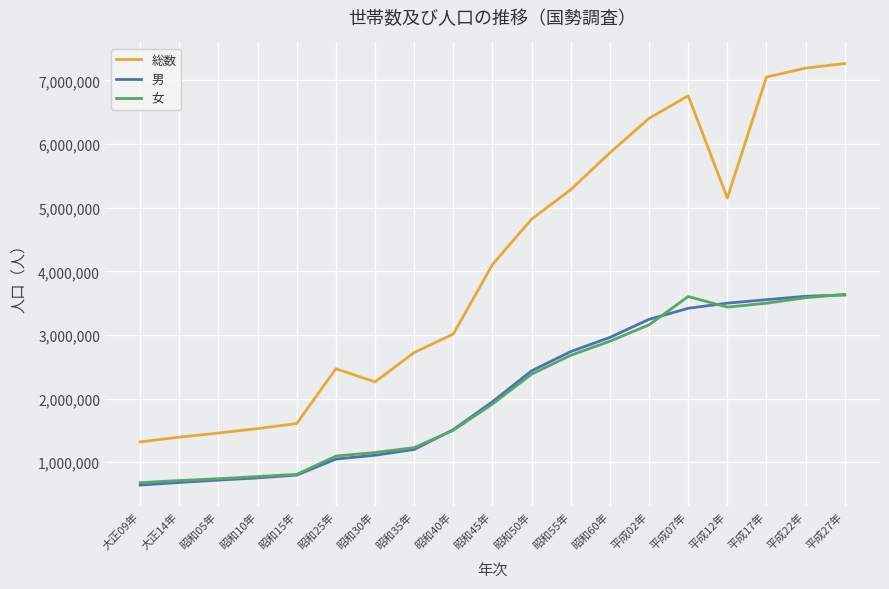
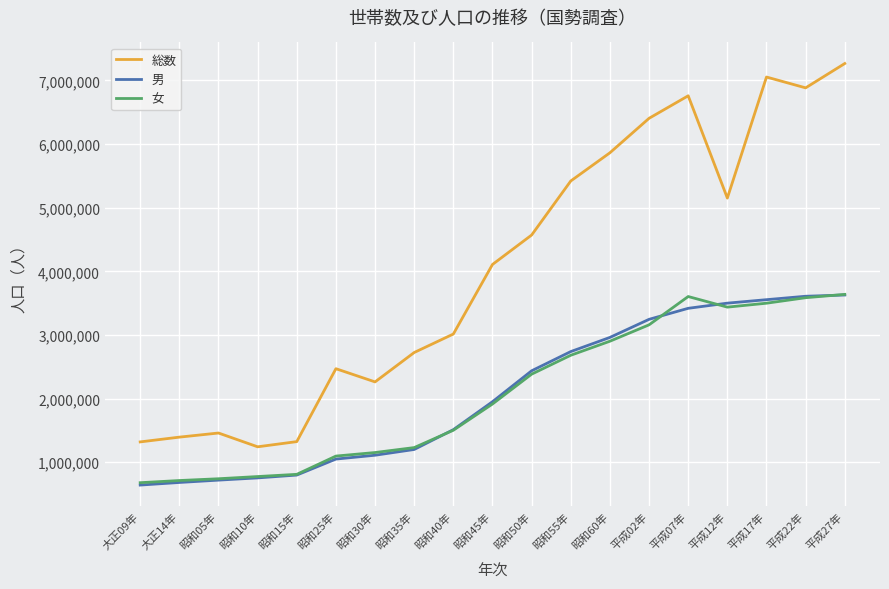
総数, 昭和10年: 1,500,000 -> 1,200,000
総数, 昭和15年: 1,600,000 -> 1,300,000
総数, 昭和50年: 4,800,000 -> 4,600,000
総数, 昭和55年: 5,300,000 -> 5,400,000
総数, 平成22年: 7,200,000 -> 6,900,000
